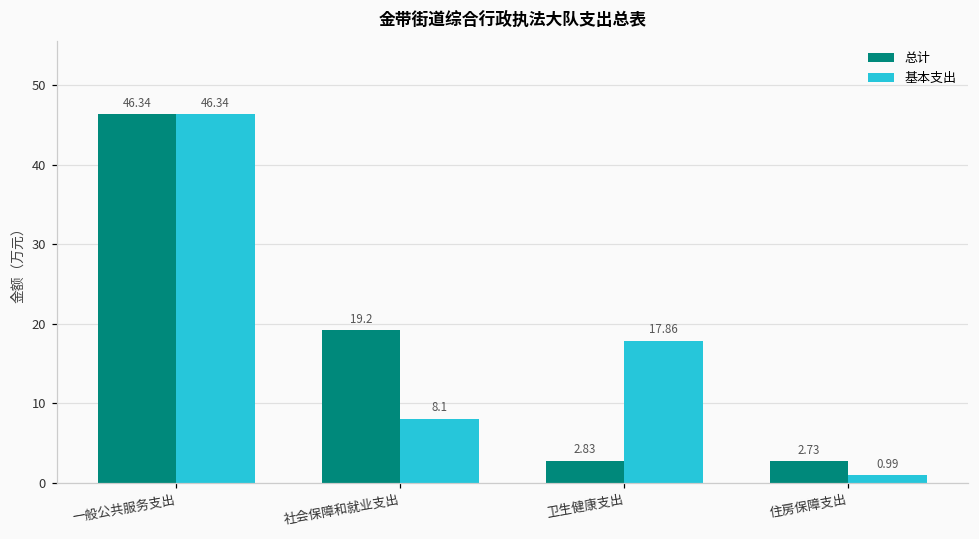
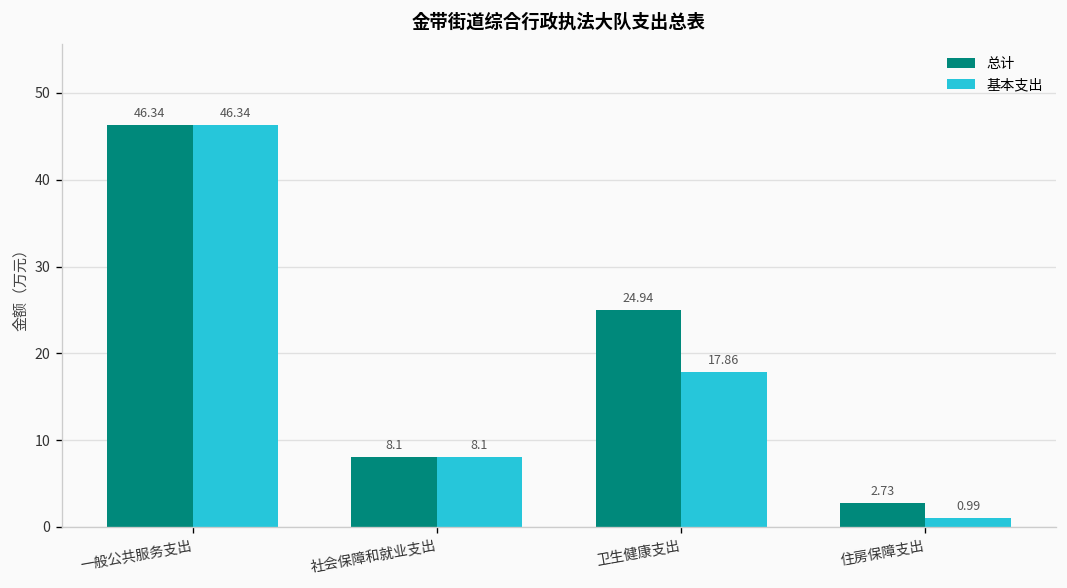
总计, 社会保障和就业支出: 19.2 -> 8.1
总计, 卫生健康支出: 2.83 -> 24.94
